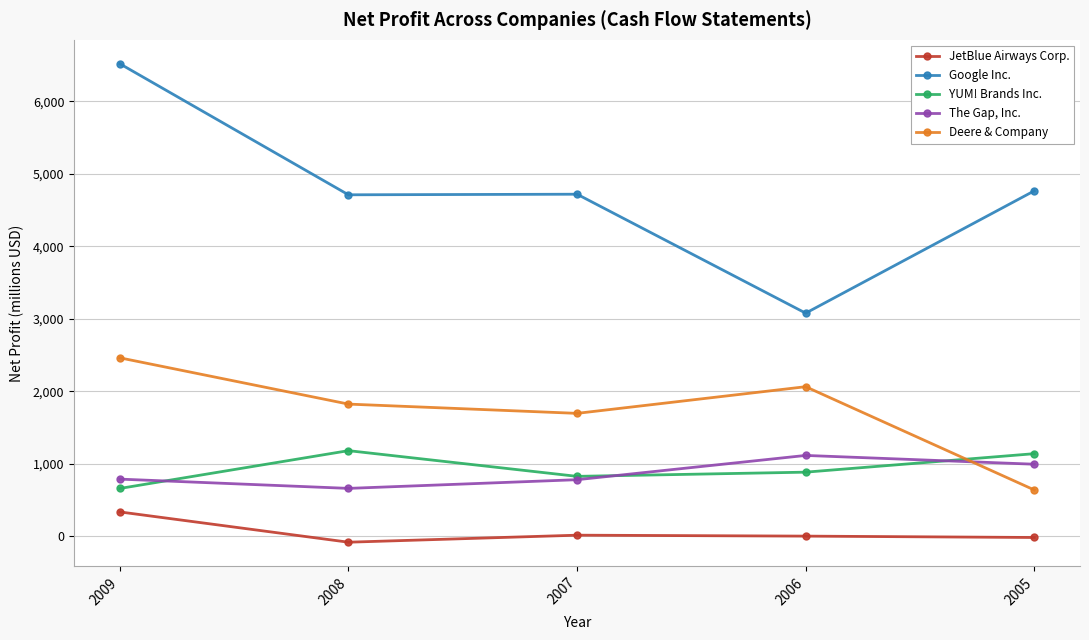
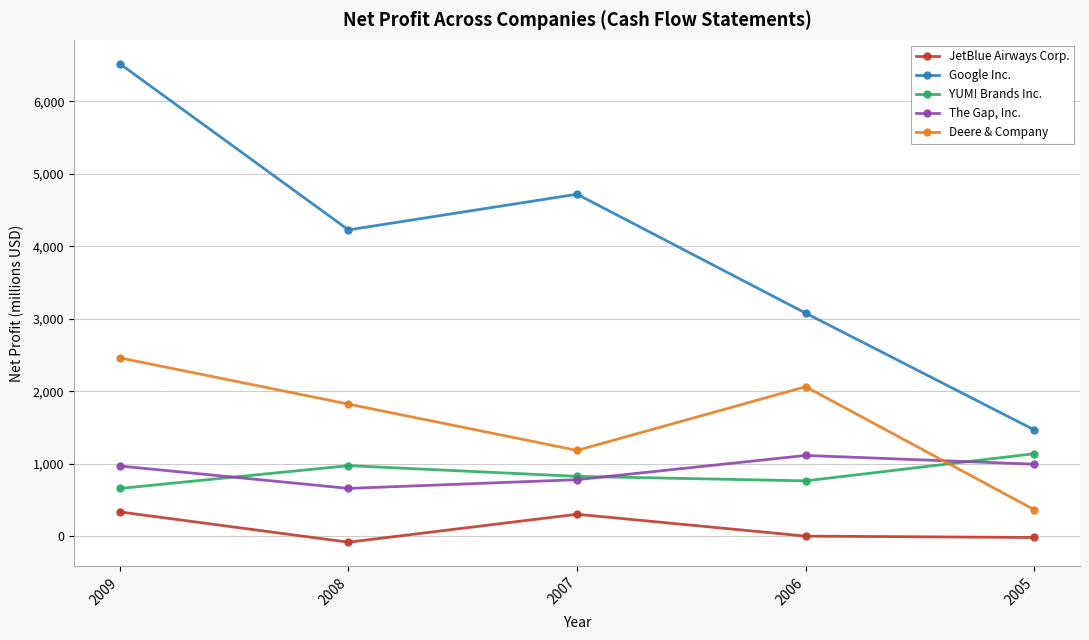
The Gap, Inc., 2009: 800 -> 1,000
Google Inc., 2008: 4,700 -> 4,200
YUM! Brands Inc., 2008: 1,200 -> 1,000
JetBlue Airways Corp., 2007: 0 -> 300
Deere & Company, 2007: 1,700 -> 1,200
YUM! Brands Inc., 2006: 900 -> 800
Google Inc., 2005: 4,800 -> 1,500
Deere & Company, 2005: 600 -> 400
